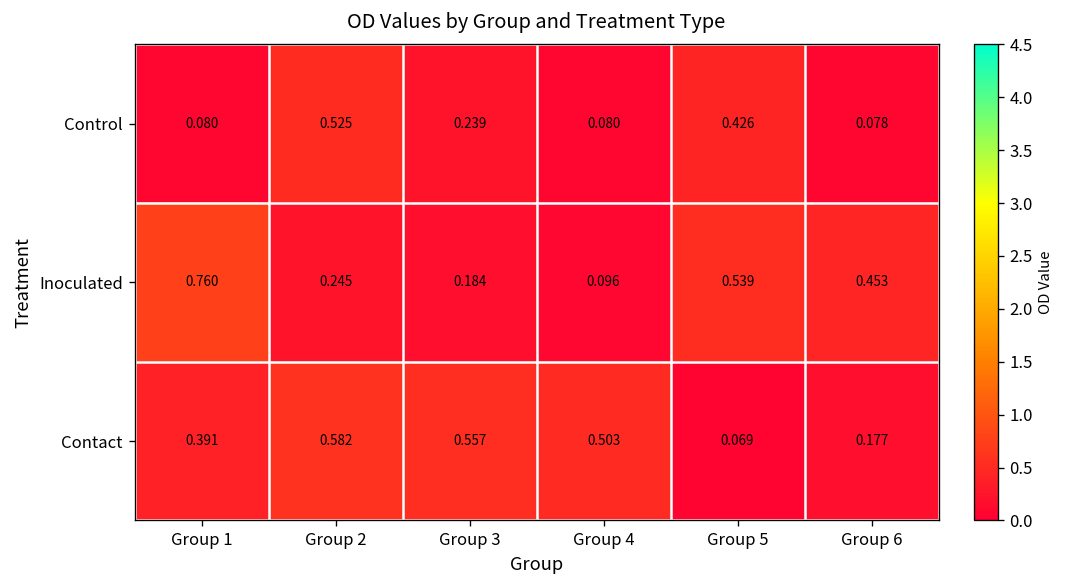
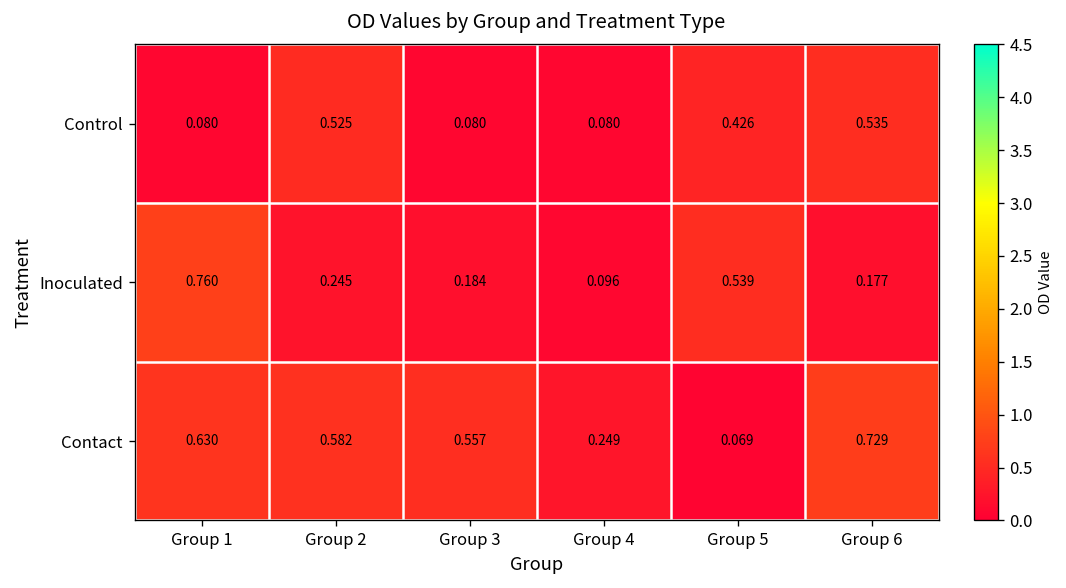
Control, Group 3: 0.239 -> 0.080
Control, Group 6: 0.078 -> 0.535
Inoculated, Group 6: 0.453 -> 0.177
Contact, Group 1: 0.391 -> 0.630
Contact, Group 4: 0.503 -> 0.249
Contact, Group 6: 0.177 -> 0.729
